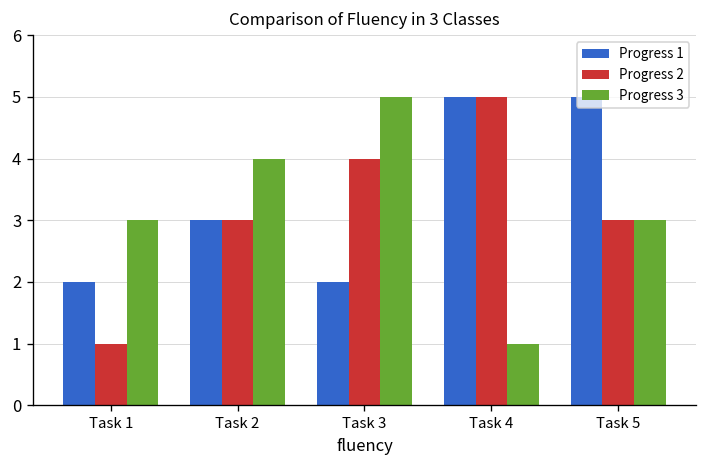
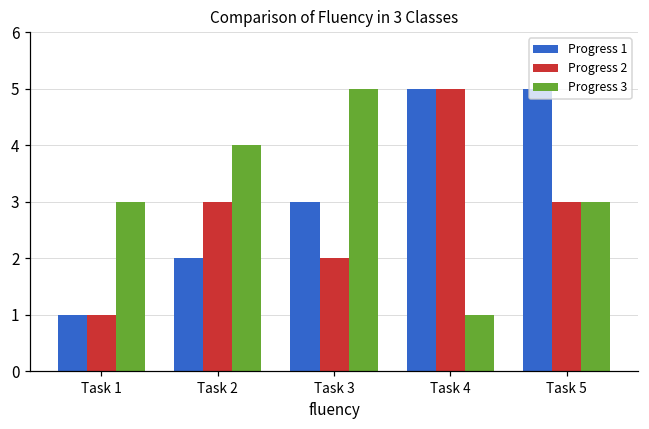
Progress 1, Task 1: 2 -> 1
Progress 1, Task 2: 3 -> 2
Progress 1, Task 3: 2 -> 3
Progress 2, Task 3: 4 -> 2
